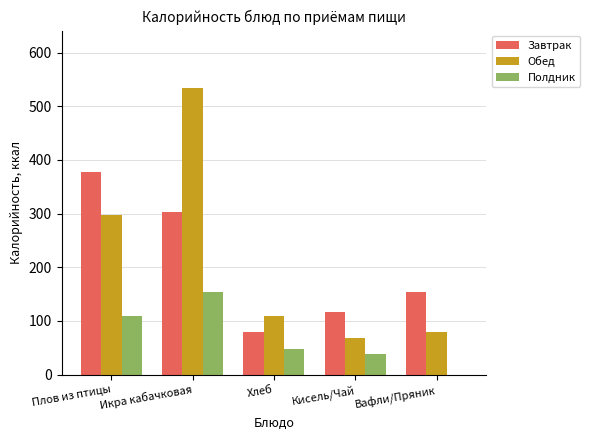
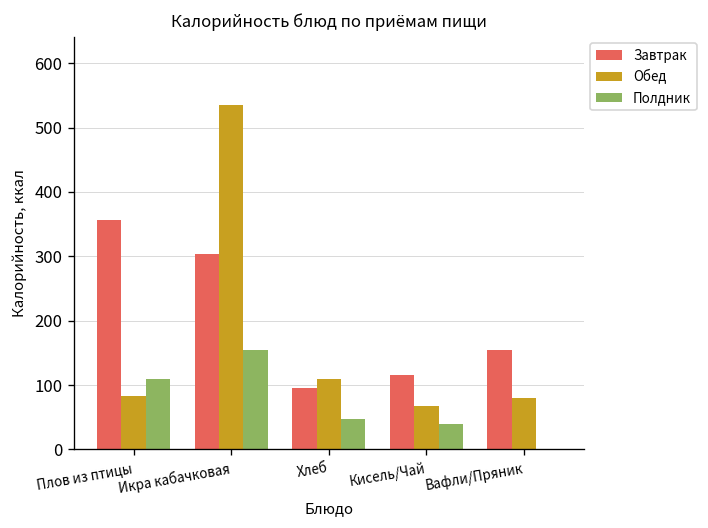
Завтрак, Плов из птицы: 380 -> 360
Обед, Плов из птицы: 300 -> 80
Завтрак, Хлеб: 80 -> 90
